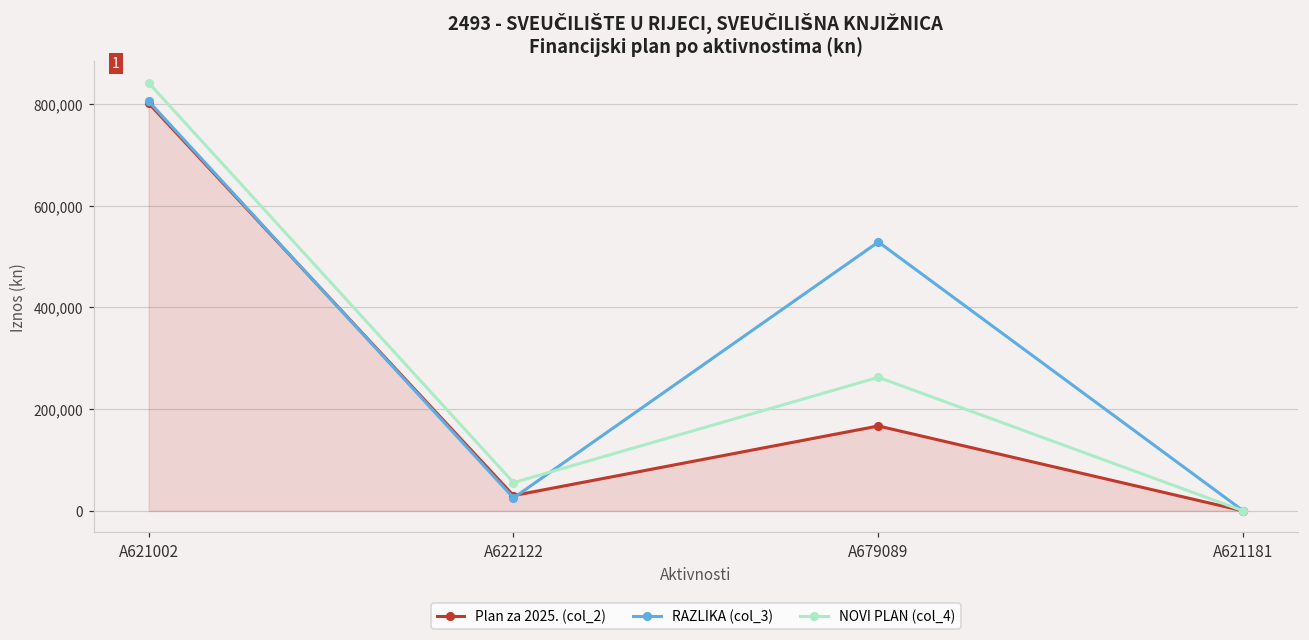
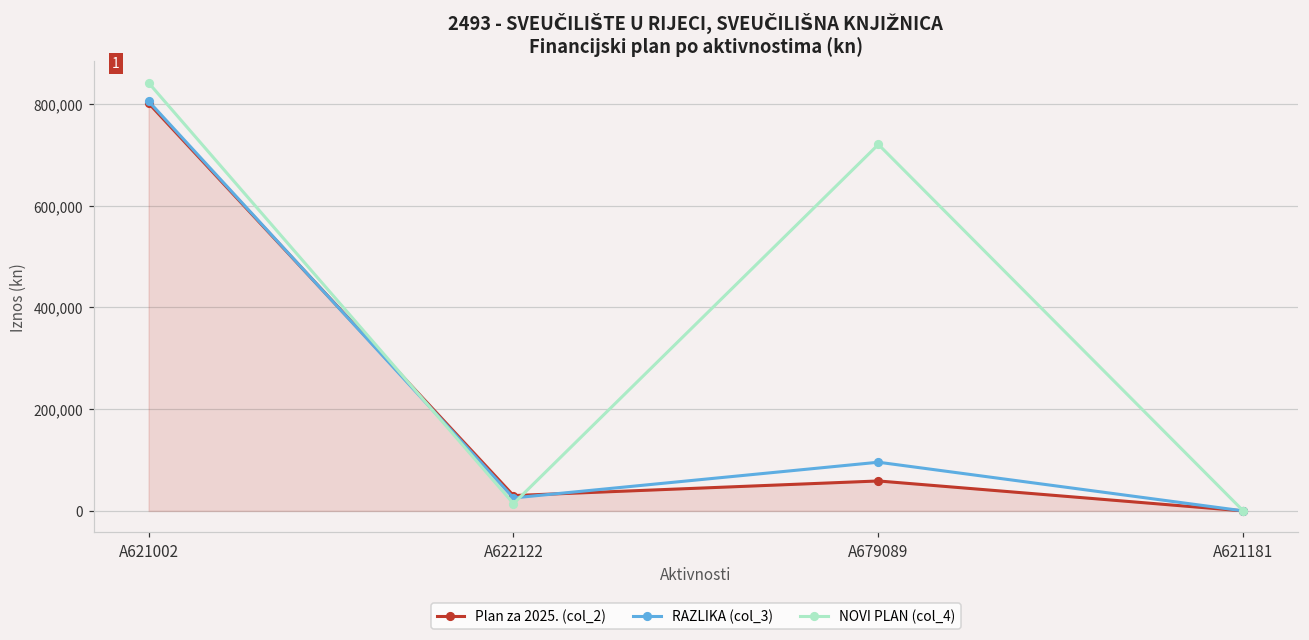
NOVI PLAN (col_4), A622122: 60,000 -> 10,000
Plan za 2025. (col_2), A679089: 170,000 -> 60,000
RAZLIKA (col_3), A679089: 530,000 -> 100,000
NOVI PLAN (col_4), A679089: 260,000 -> 720,000
